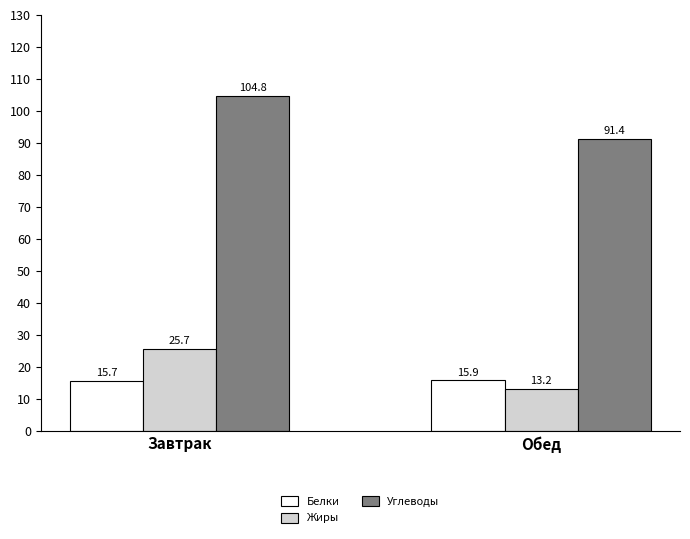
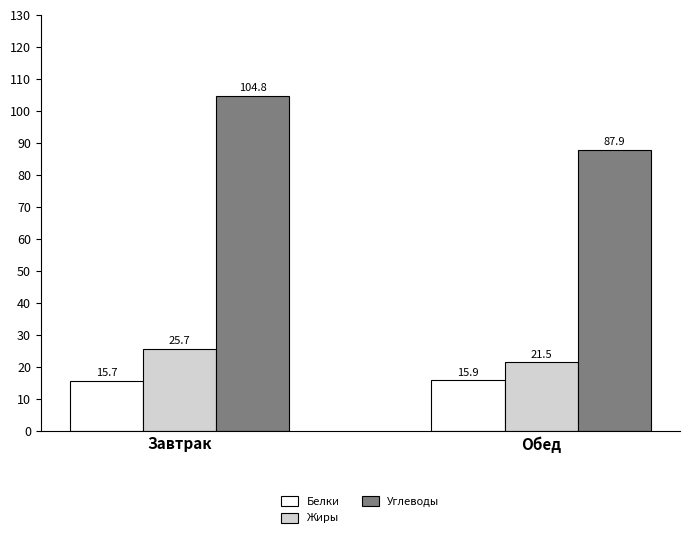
Жиры, Обед: 13.2 -> 21.5
Углеводы, Обед: 91.4 -> 87.9
